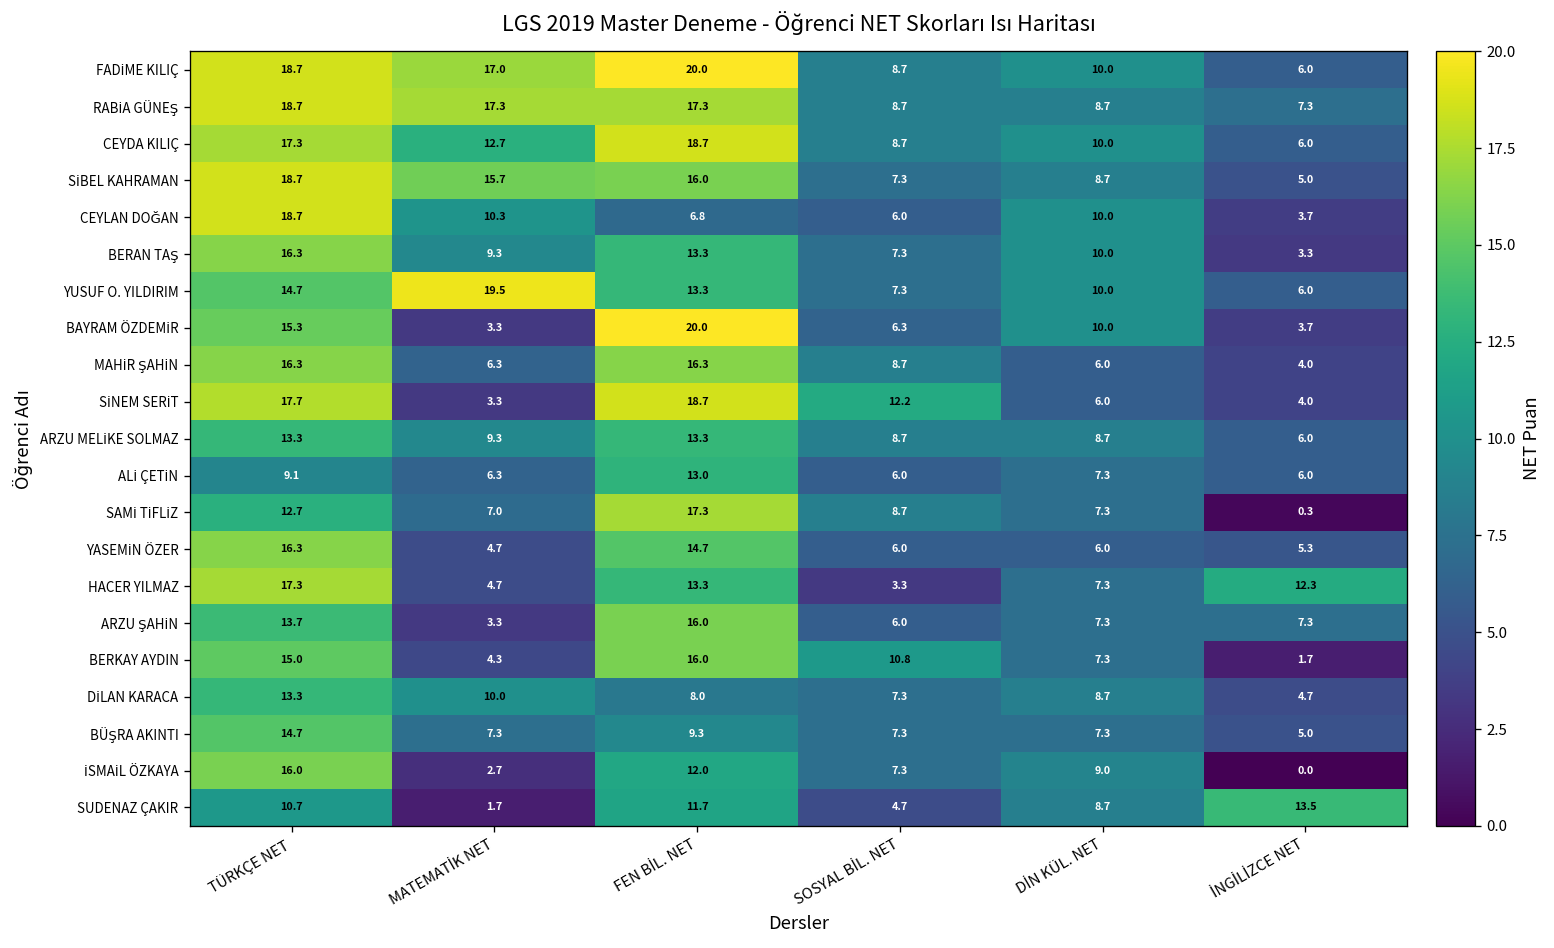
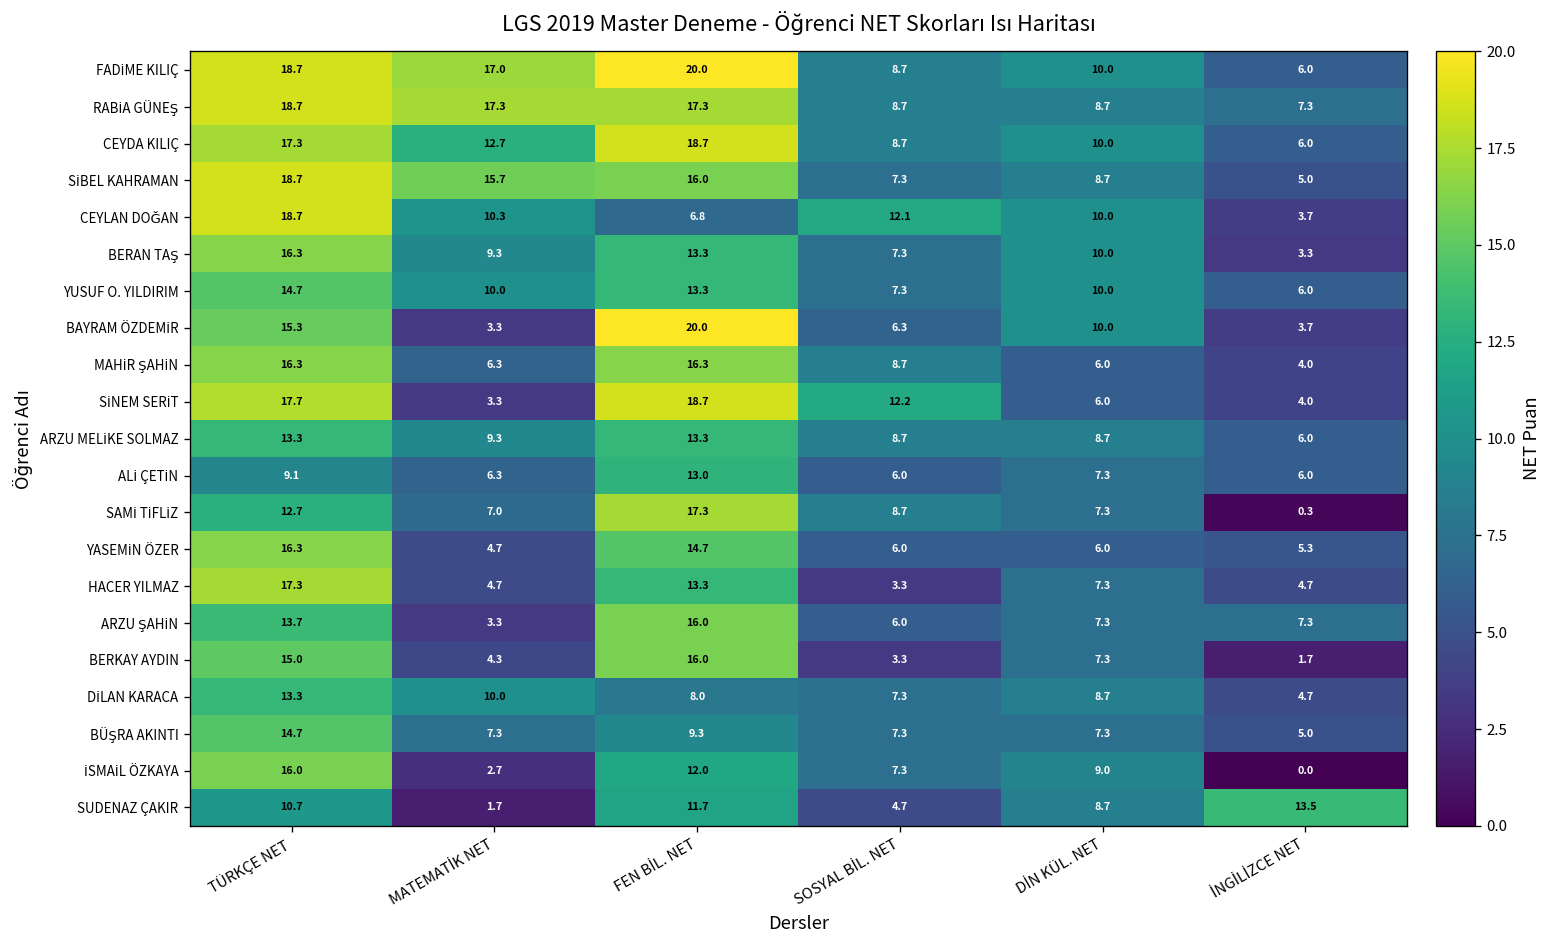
CEYLAN DOĞAN, SOSYAL BİL. NET: 6.0 -> 12.1
YUSUF O. YILDIRIM, MATEMATİK NET: 19.5 -> 10.0
HACER YILMAZ, İNGİLİZCE NET: 12.3 -> 4.7
BERKAY AYDIN, SOSYAL BİL. NET: 10.8 -> 3.3
